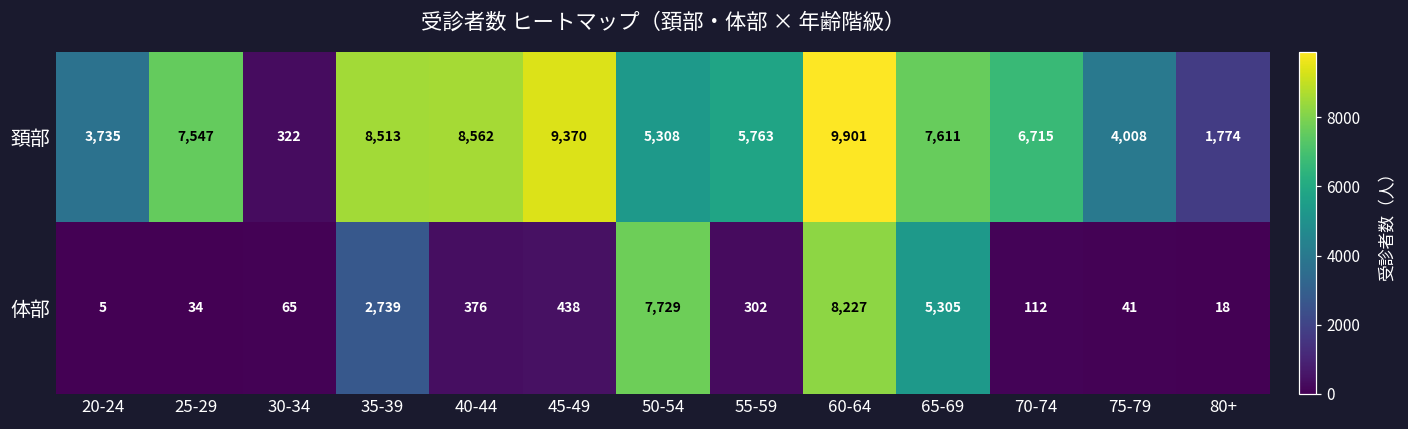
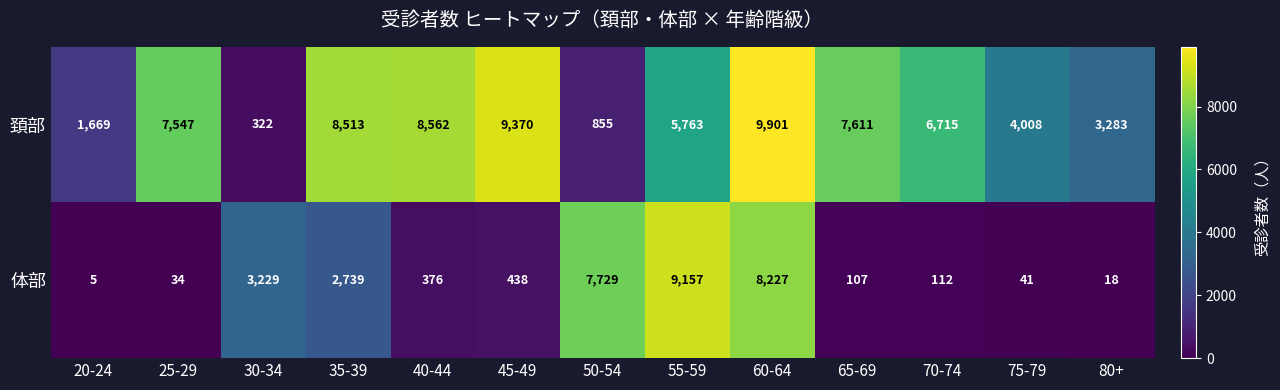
頚部, 20-24: 3,735 -> 1,669
頚部, 50-54: 5,308 -> 855
頚部, 80+: 1,774 -> 3,283
体部, 30-34: 65 -> 3,229
体部, 55-59: 302 -> 9,157
体部, 65-69: 5,305 -> 107
